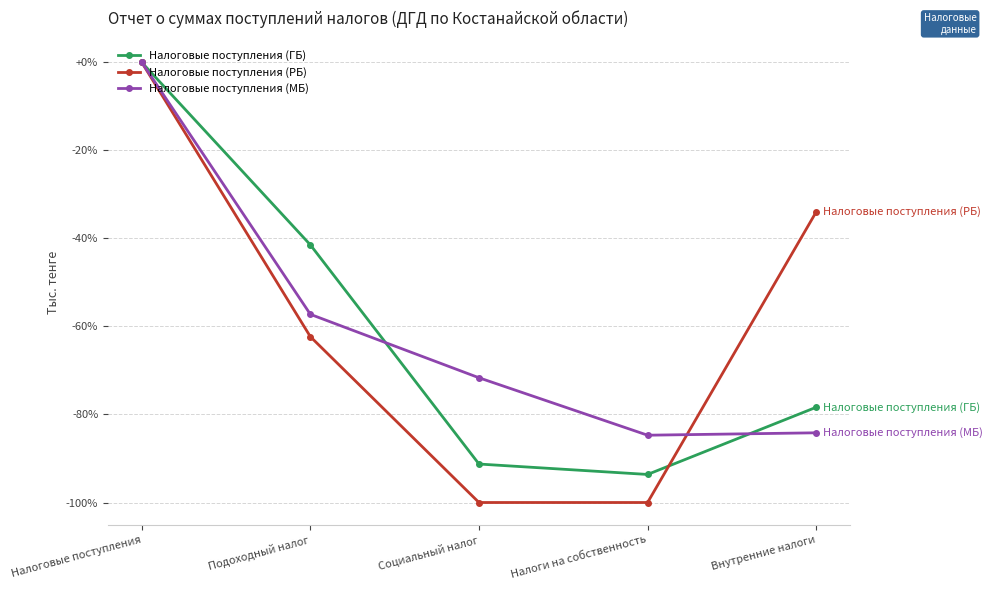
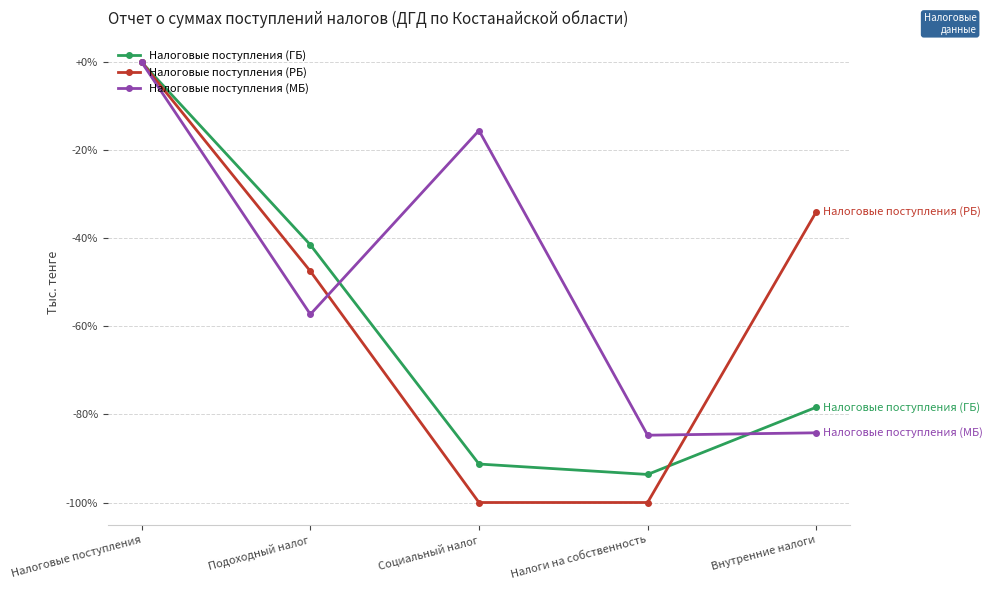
Налоговые поступления (РБ), Подоходный налог: -62% -> -47%
Налоговые поступления (МБ), Социальный налог: -72% -> -15%
